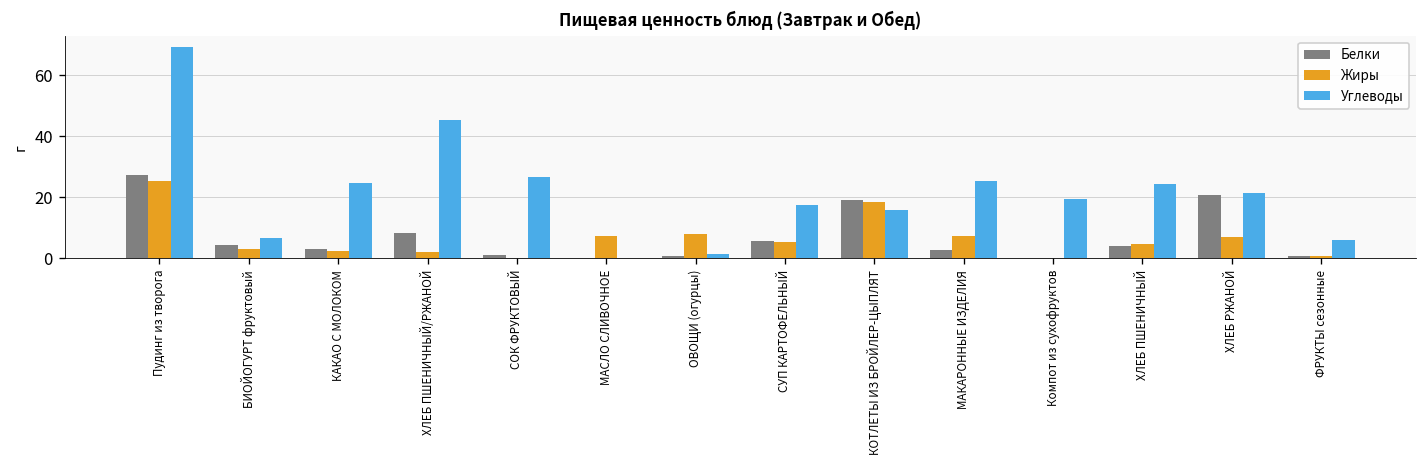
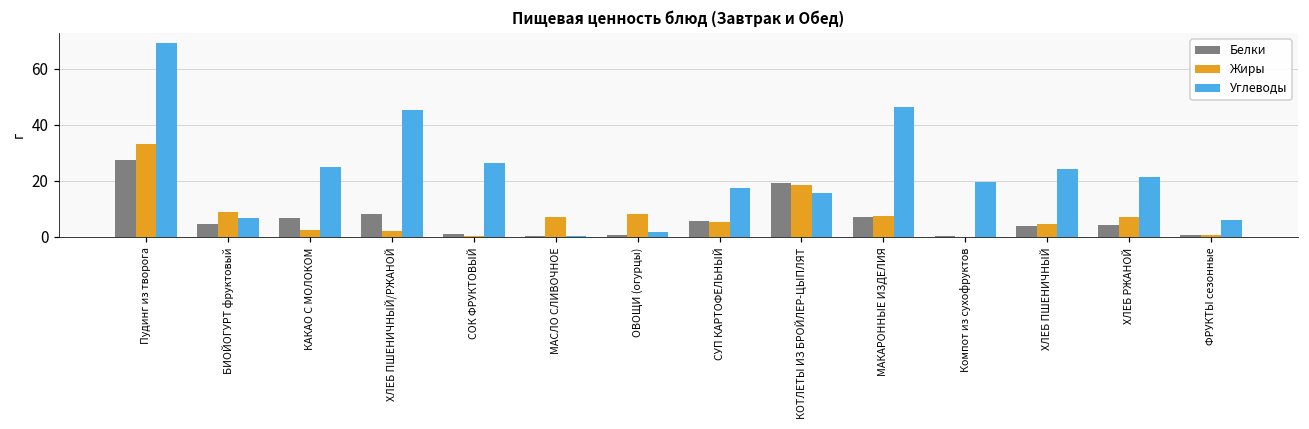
Жиры, Пудинг из творога: 25 -> 33
Жиры, БИОЙОГУРТ фруктовый: 3 -> 9
Белки, КАКАО С МОЛОКОМ: 3 -> 7
Белки, МАКАРОННЫЕ ИЗДЕЛИЯ: 3 -> 7
Углеводы, МАКАРОННЫЕ ИЗДЕЛИЯ: 25 -> 47
Белки, ХЛЕБ РЖАНОЙ: 21 -> 4
